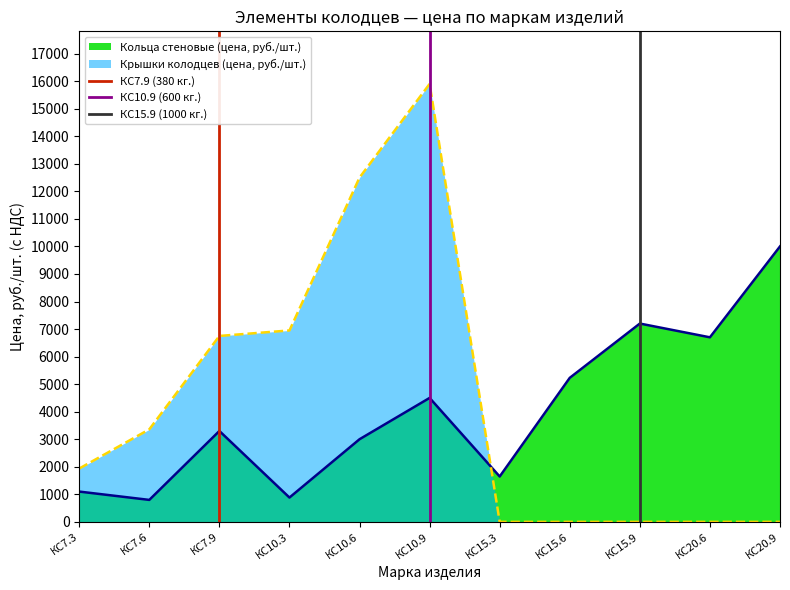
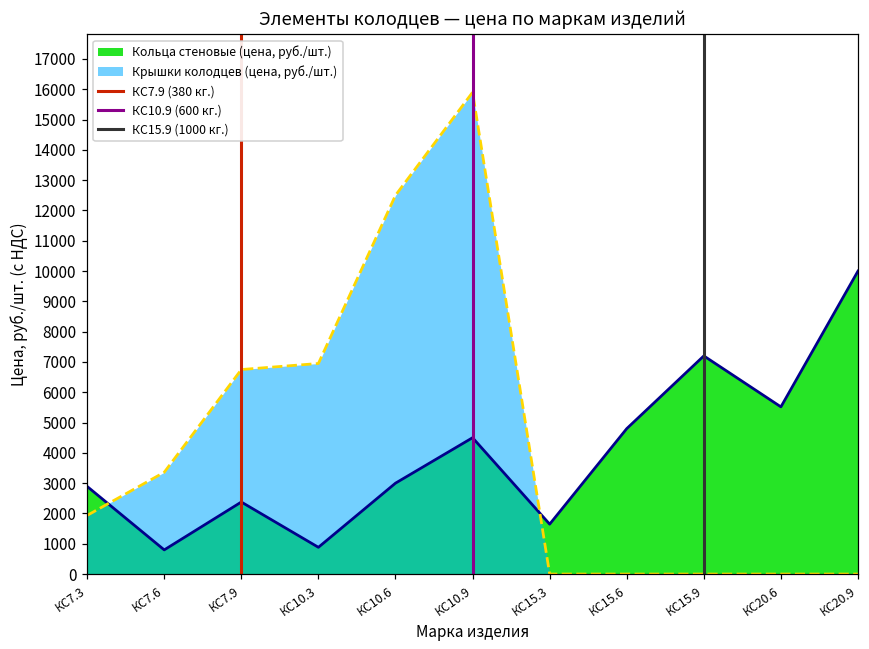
Кольца стеновые (цена, руб./шт.), КС7.3: 1100 -> 2900
Кольца стеновые (цена, руб./шт.), КС7.9: 3300 -> 2400
Кольца стеновые (цена, руб./шт.), КС15.6: 5200 -> 4800
Кольца стеновые (цена, руб./шт.), КС20.6: 6700 -> 5500
